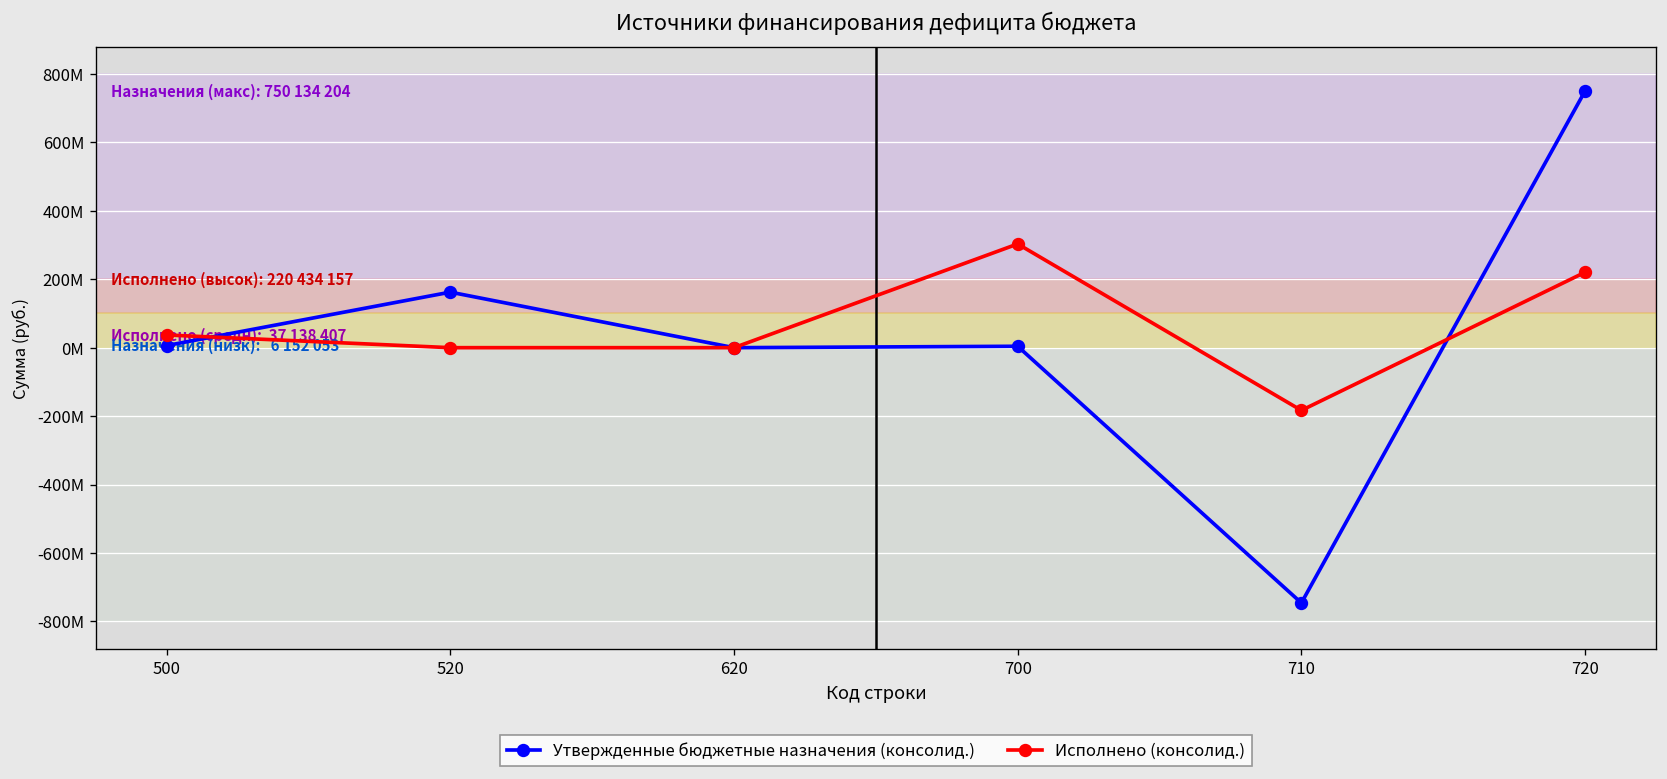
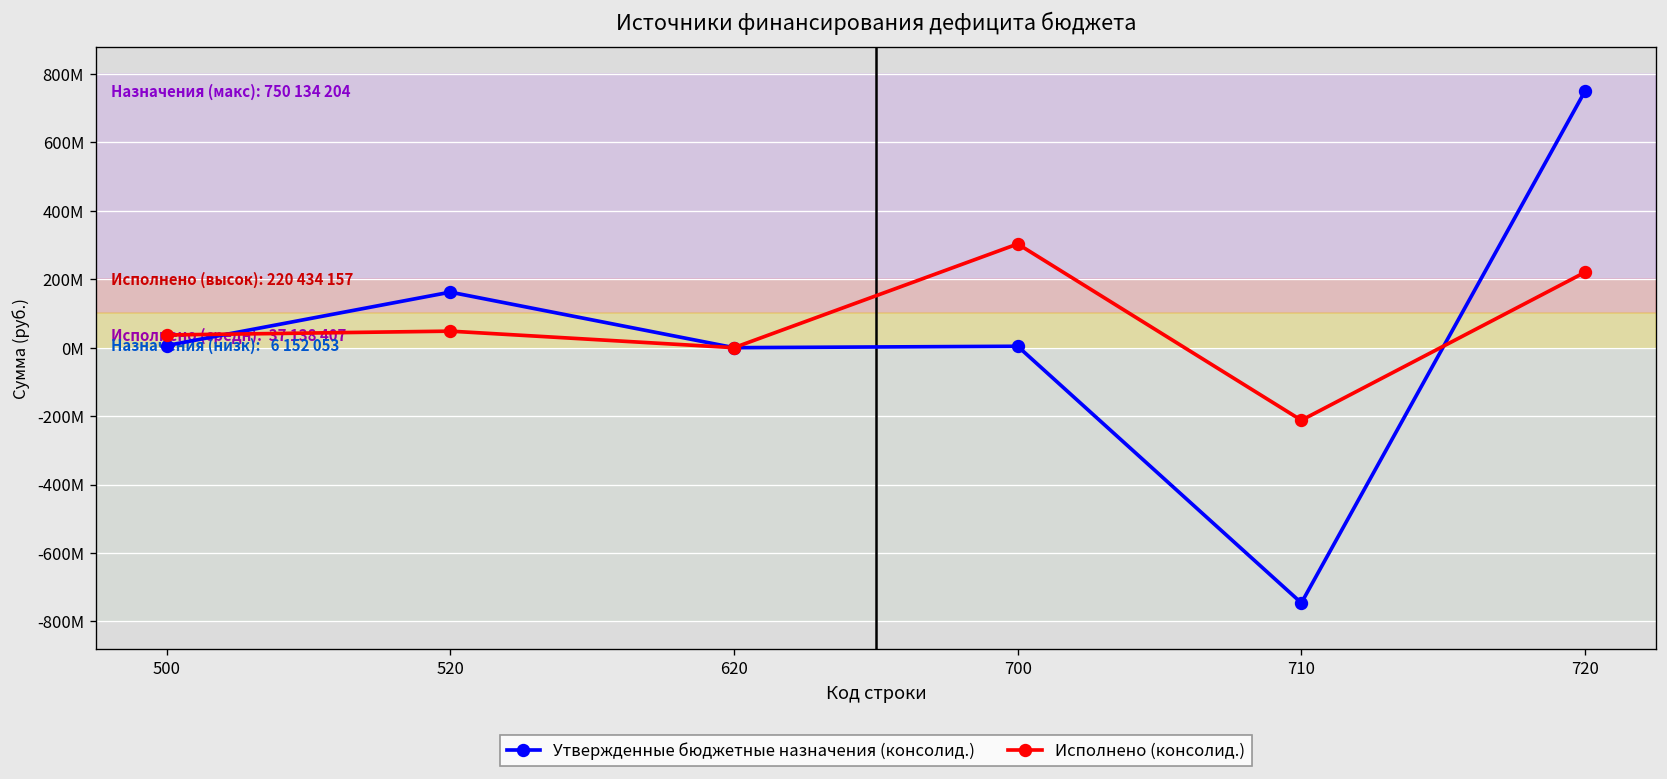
Исполнено (консолид.), 520: 0 -> 50000000
Исполнено (консолид.), 710: -180000000 -> -210000000
